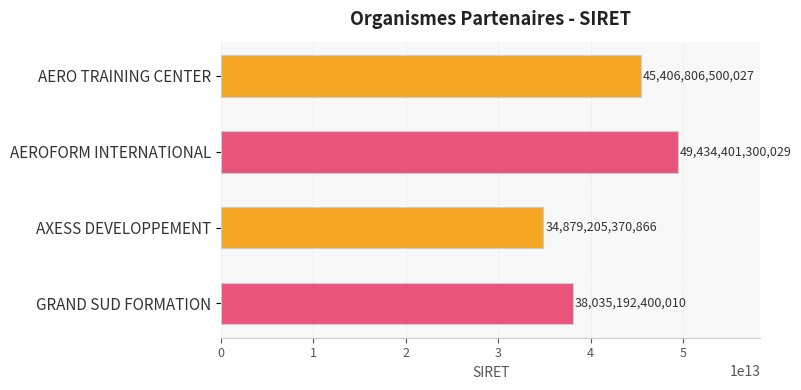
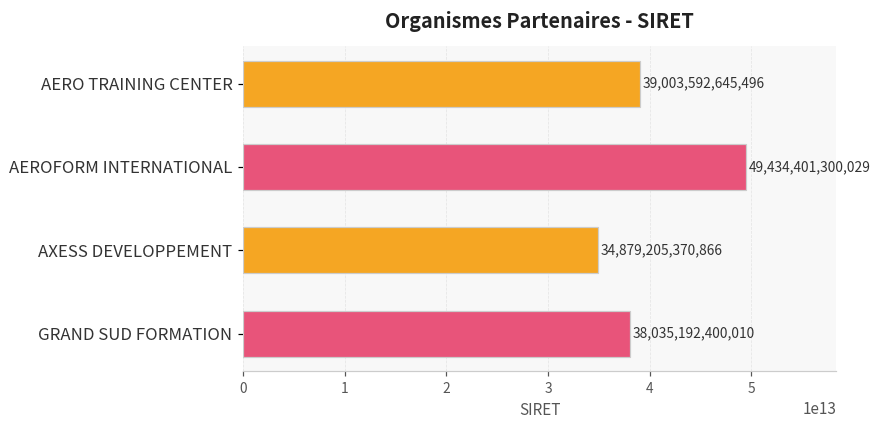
AERO TRAINING CENTER: 45,406,806,500,027 -> 39,003,592,645,496
